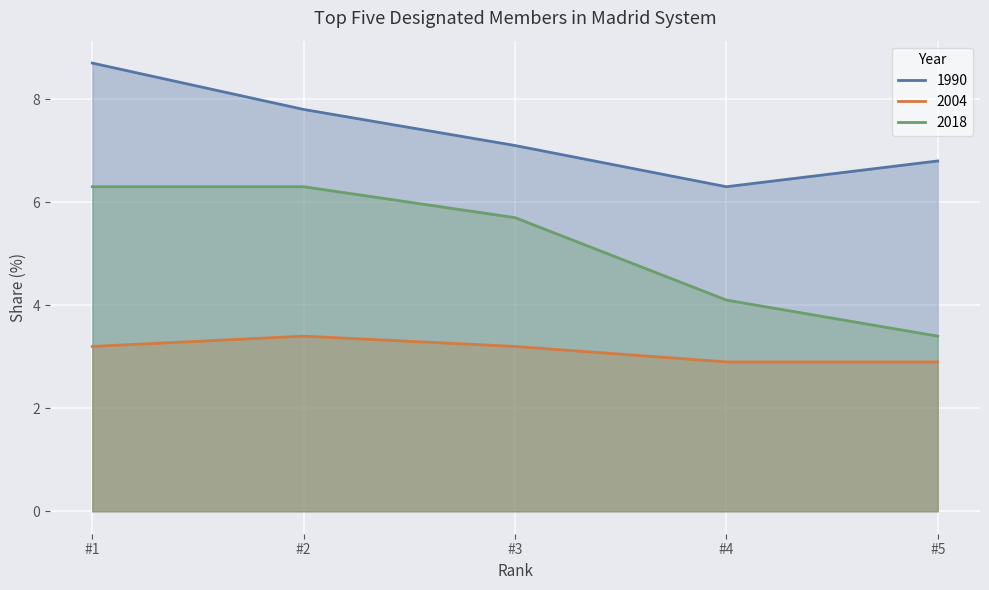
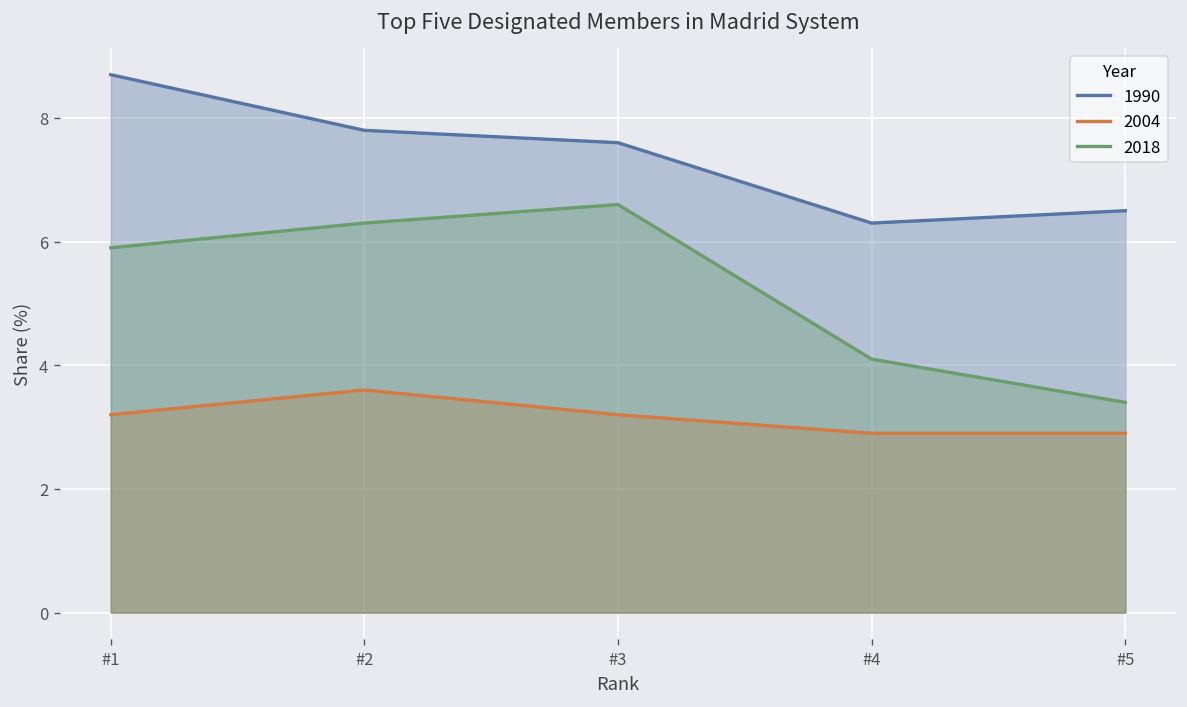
2018, #1: 6.3 -> 5.9
2004, #2: 3.4 -> 3.6
1990, #3: 7.1 -> 7.6
2018, #3: 5.7 -> 6.6
1990, #5: 6.8 -> 6.5
